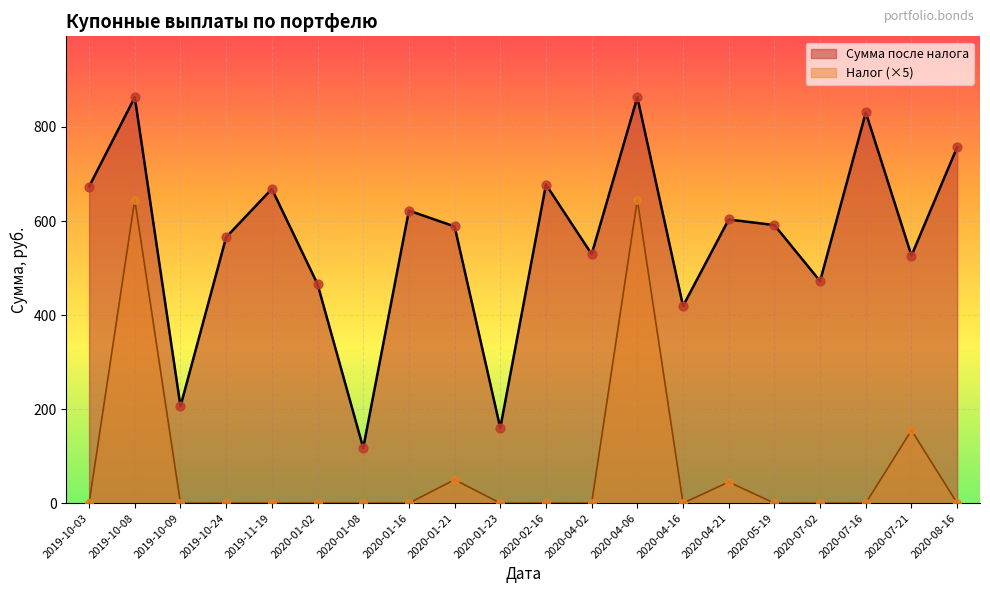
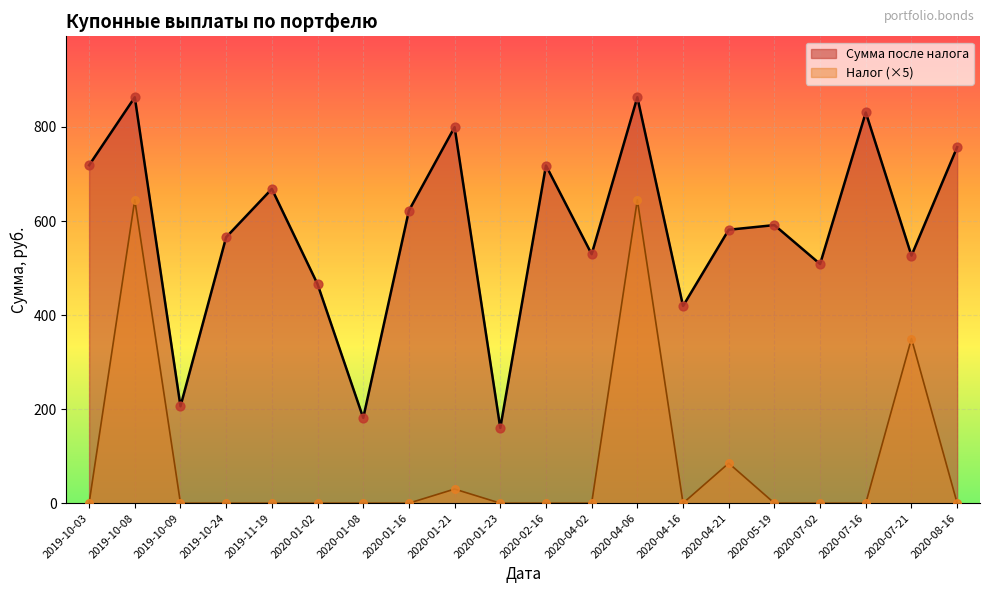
Сумма после налога, 2019-10-03: 670 -> 720
Сумма после налога, 2020-01-08: 120 -> 180
Сумма после налога, 2020-01-21: 590 -> 800
Налог (×5), 2020-01-21: 50 -> 30
Сумма после налога, 2020-02-16: 680 -> 720
Сумма после налога, 2020-04-21: 600 -> 580
Налог (×5), 2020-04-21: 50 -> 90
Сумма после налога, 2020-07-02: 470 -> 510
Налог (×5), 2020-07-21: 160 -> 350
